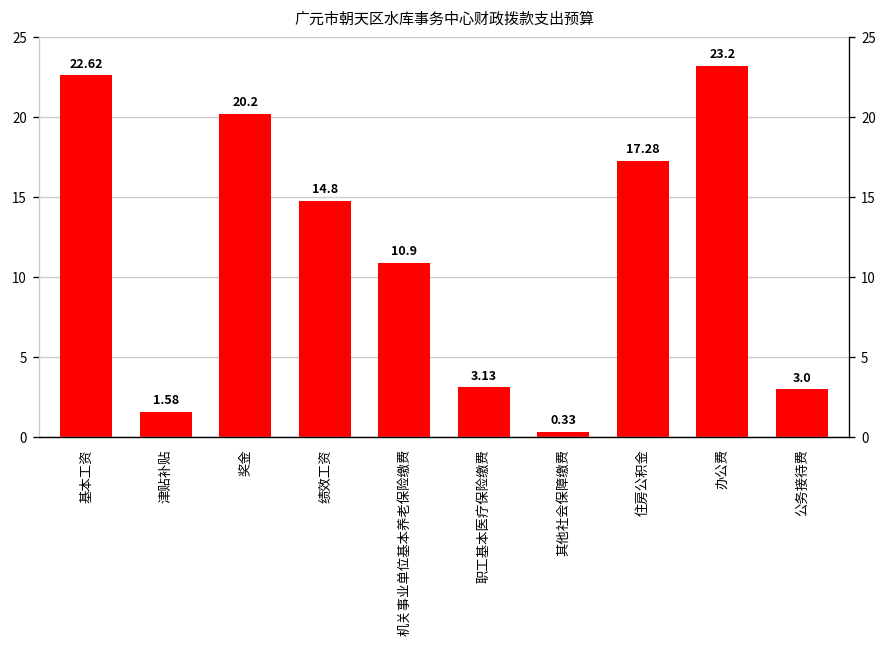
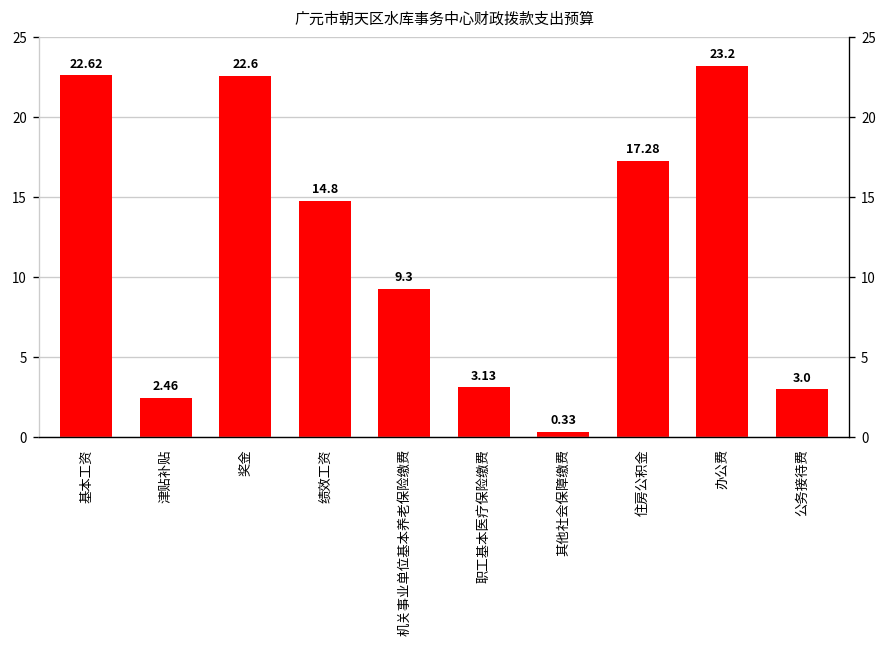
津贴补贴: 1.58 -> 2.46
奖金: 20.2 -> 22.6
机关事业单位基本养老保险缴费: 10.9 -> 9.3
